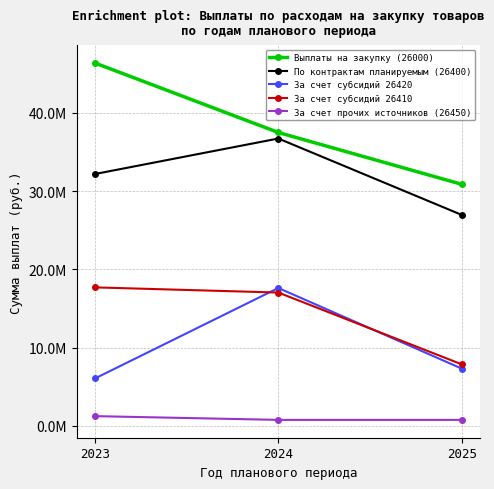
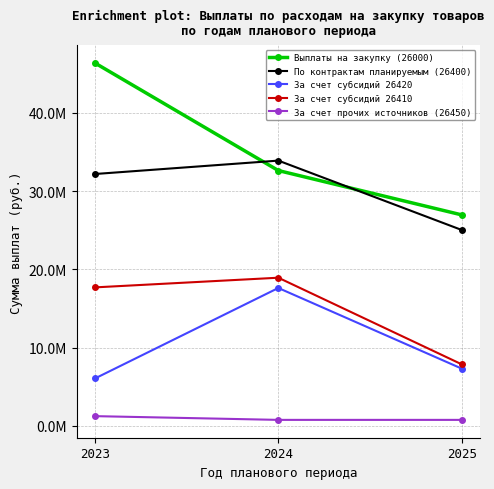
Выплаты на закупку (26000), 2024: 37000000 -> 33000000
По контрактам планируемым (26400), 2024: 37000000 -> 34000000
За счет субсидий 26410, 2024: 17000000 -> 19000000
Выплаты на закупку (26000), 2025: 31000000 -> 27000000
По контрактам планируемым (26400), 2025: 27000000 -> 25000000
